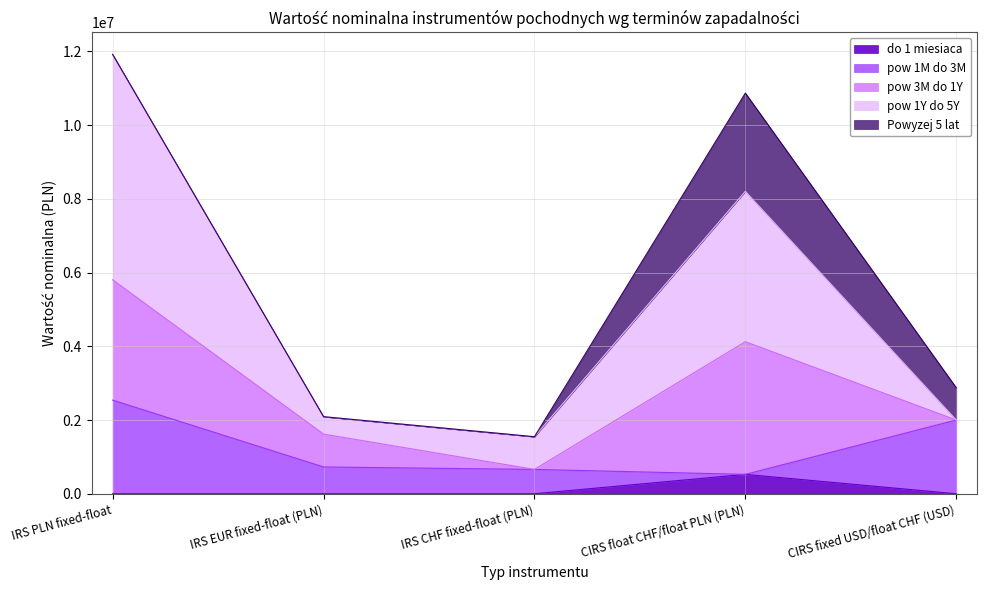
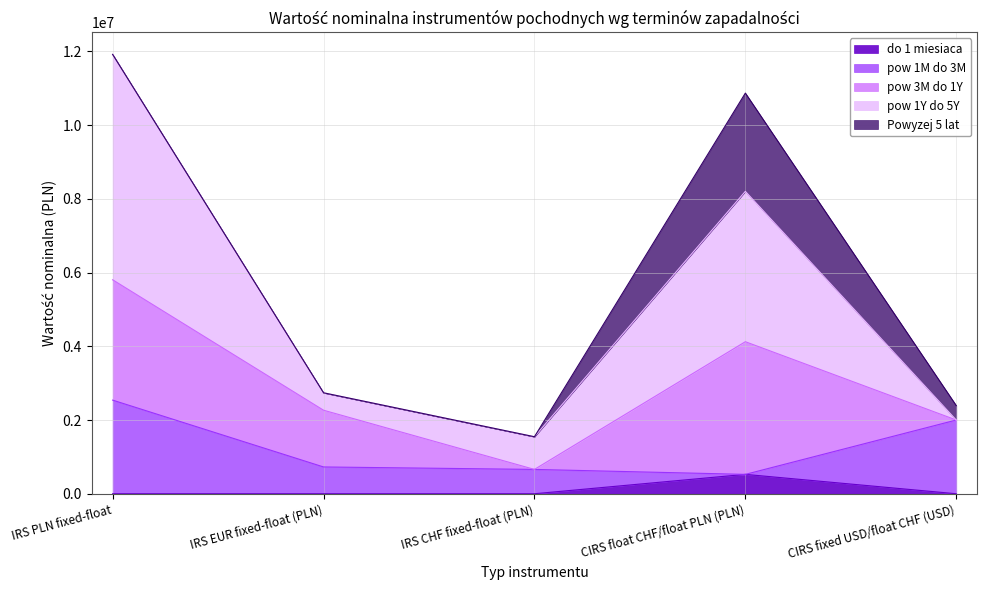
pow 3M do 1Y, IRS EUR fixed-float (PLN): 900000 -> 1500000
Powyzej 5 lat, CIRS fixed USD/float CHF (USD): 900000 -> 400000
